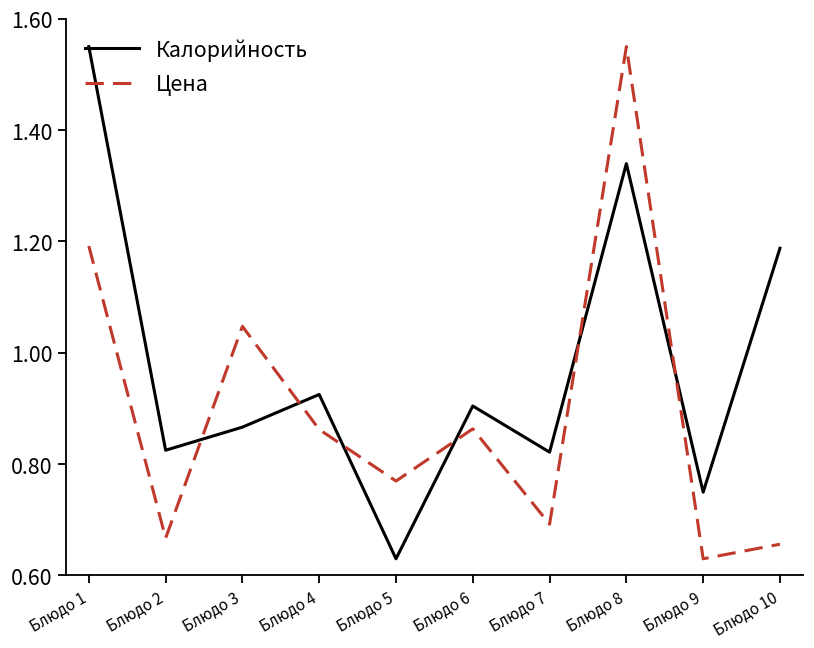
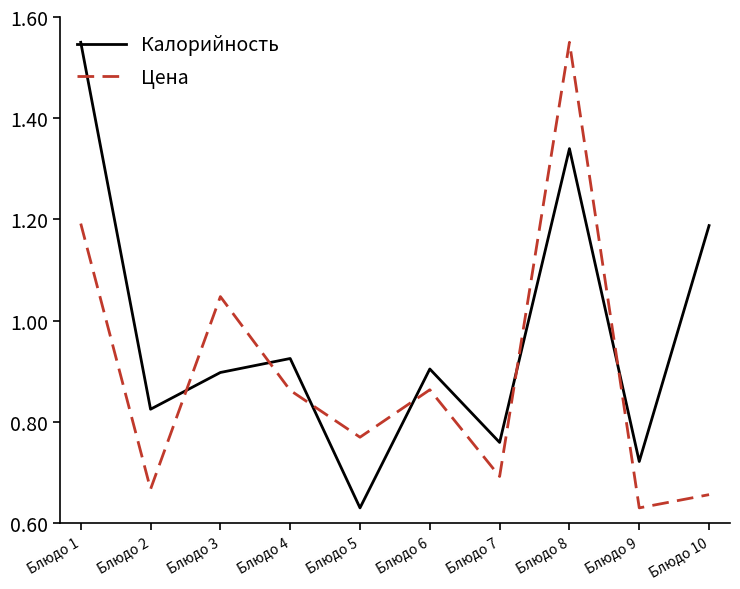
Калорийность, Блюдо 3: 0.87 -> 0.90
Калорийность, Блюдо 7: 0.82 -> 0.76
Калорийность, Блюдо 9: 0.75 -> 0.72
